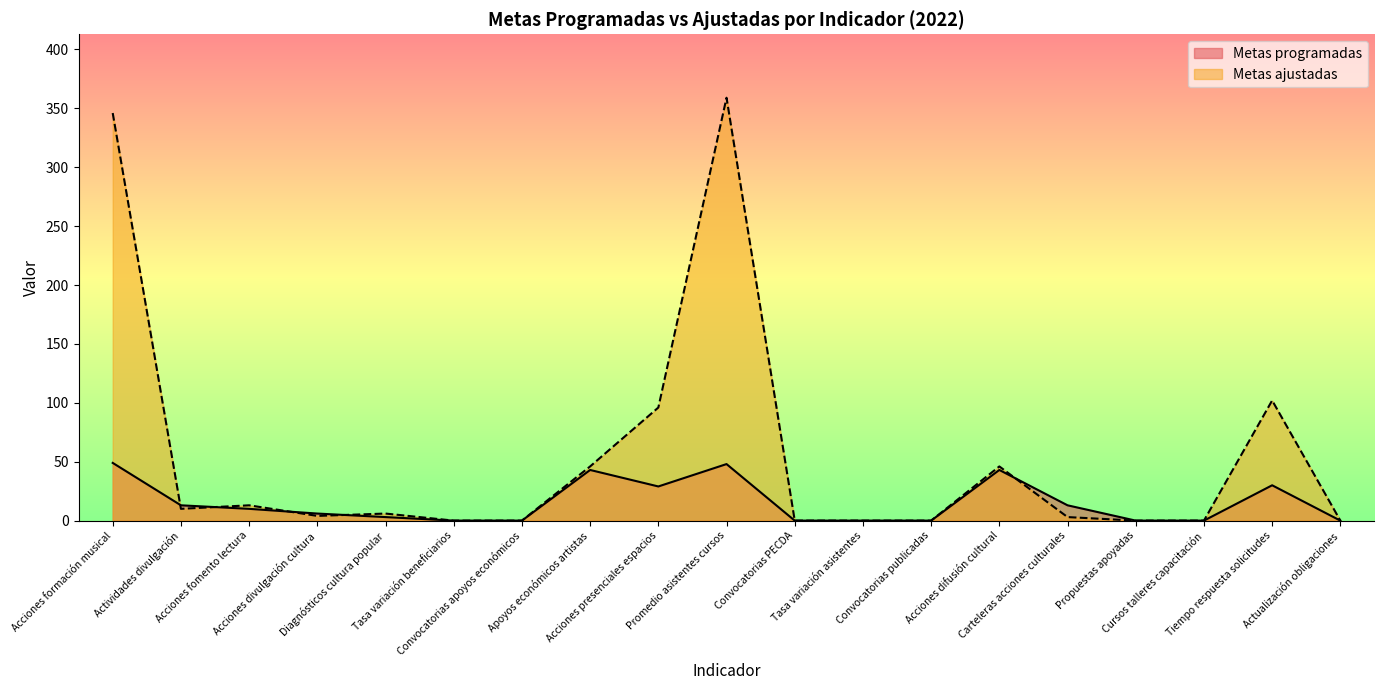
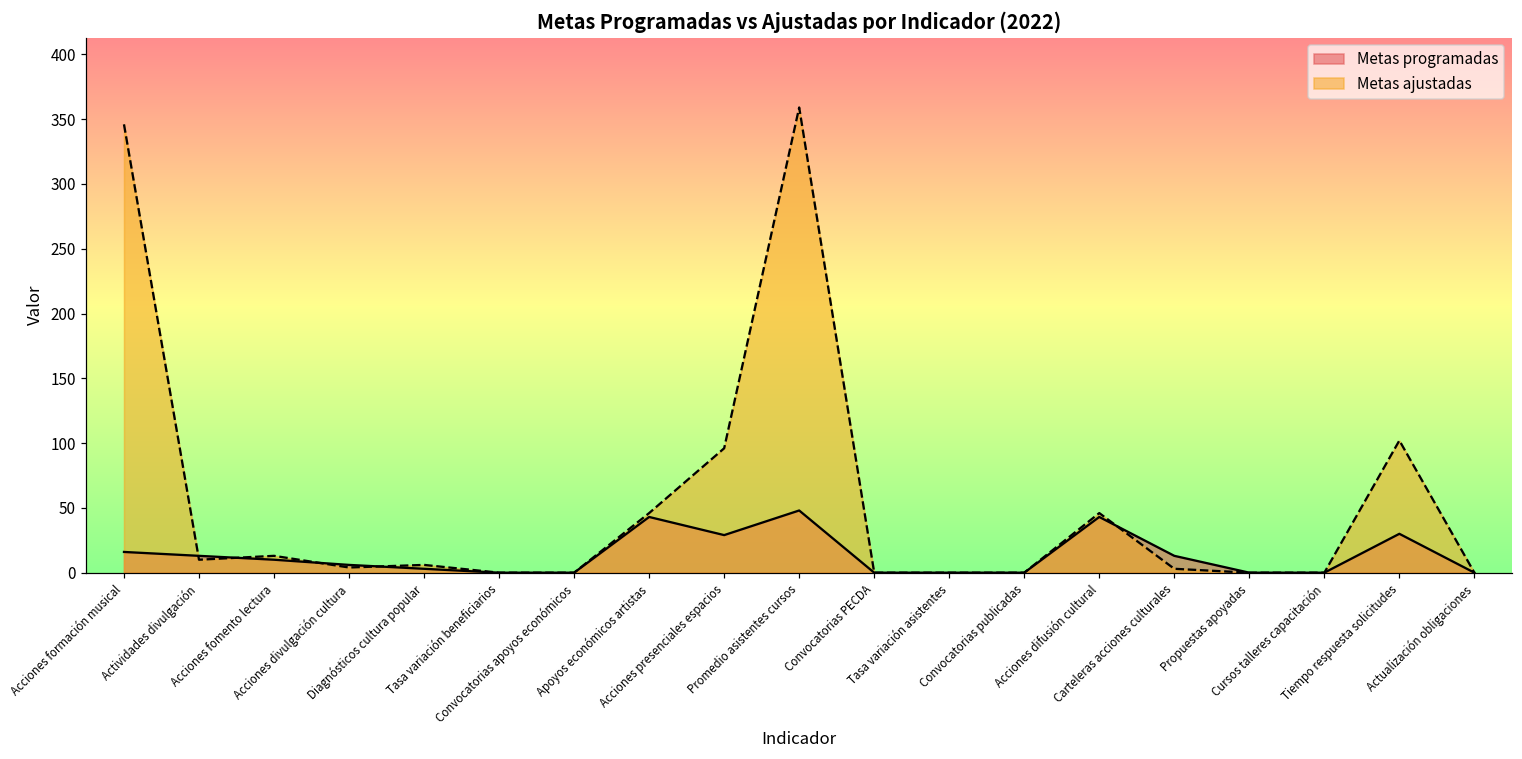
Metas programadas, Acciones formación musical: 49 -> 16
